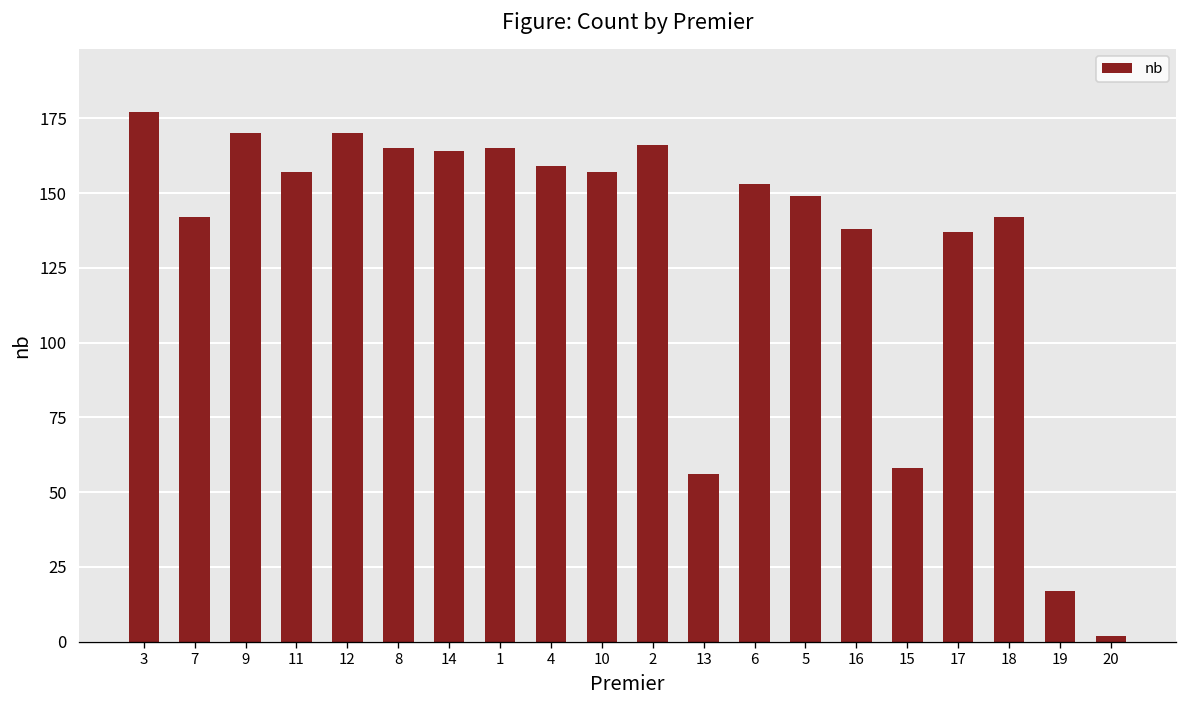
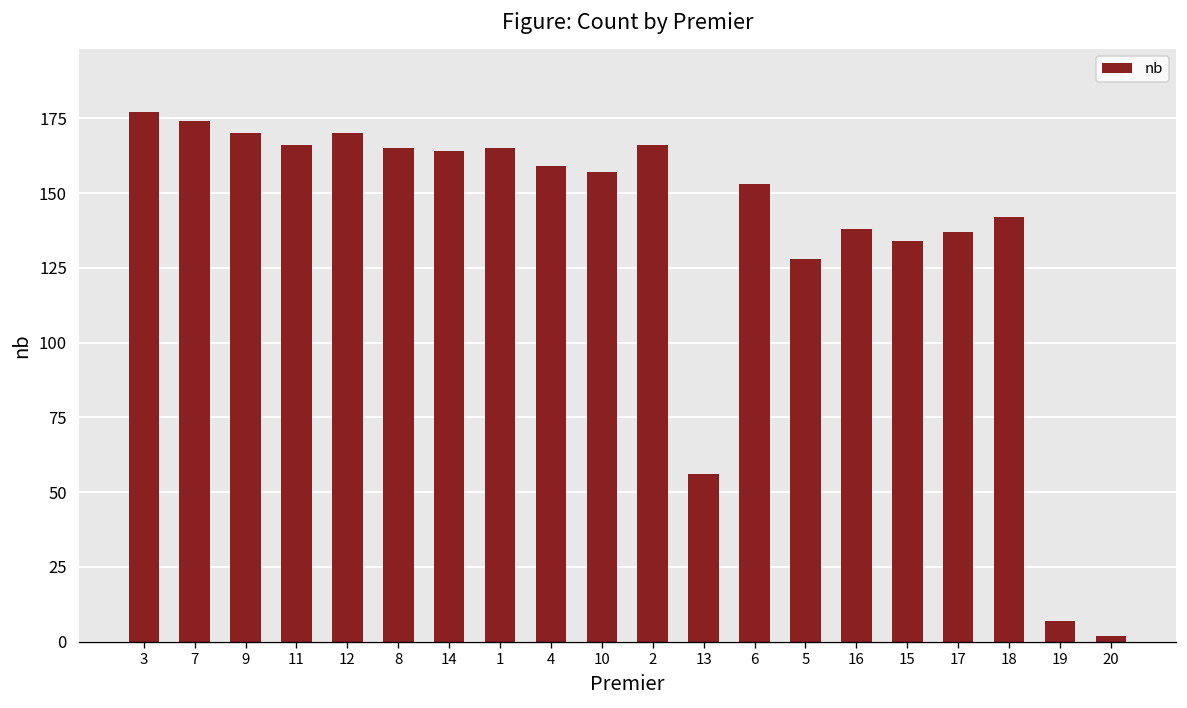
7: 142 -> 174
11: 157 -> 166
5: 149 -> 128
15: 58 -> 134
19: 17 -> 7
